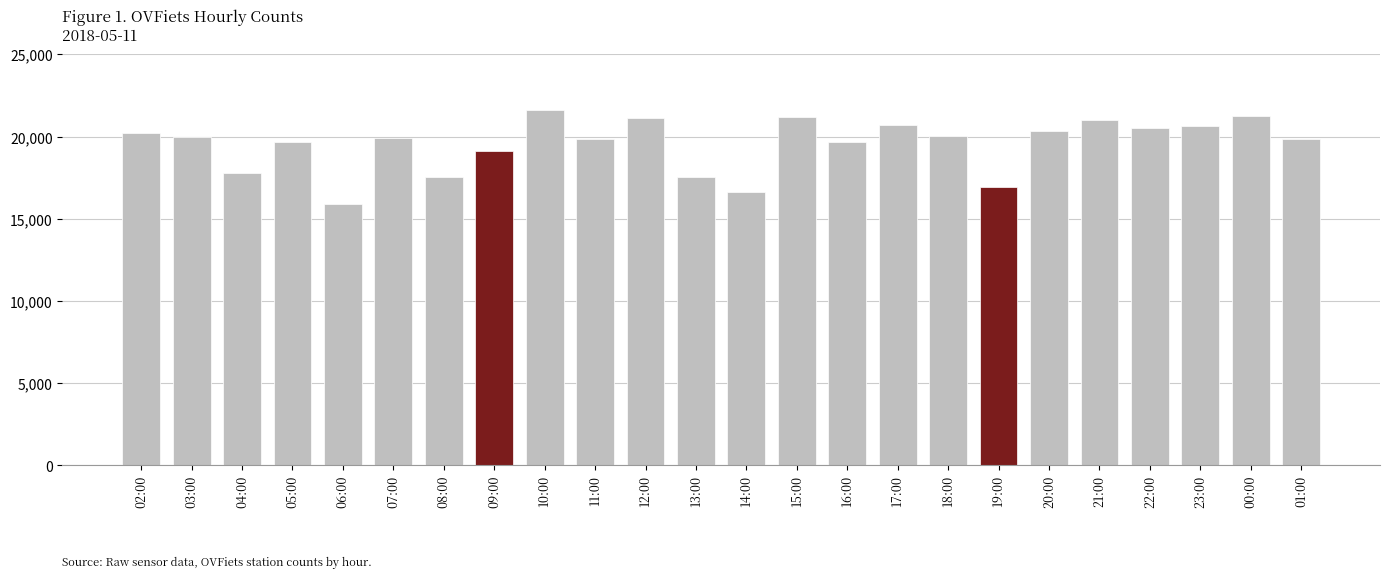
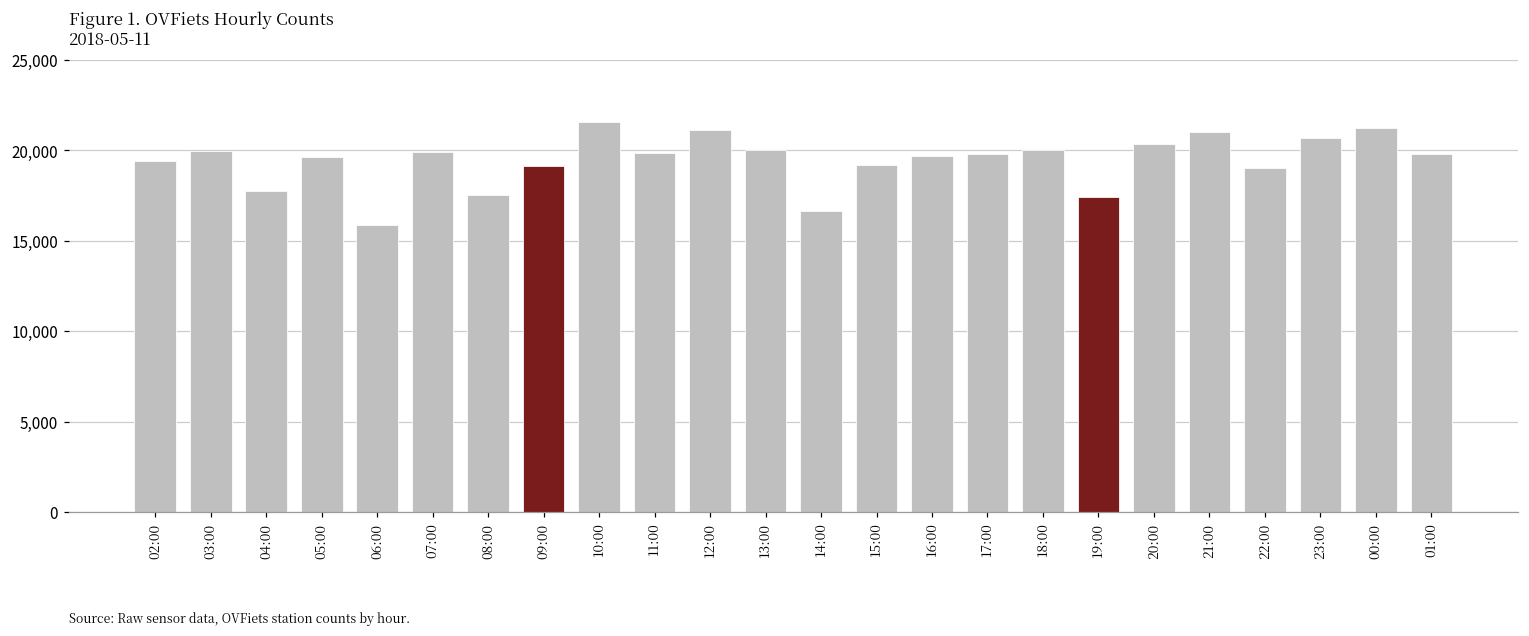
02:00: 20,200 -> 19,400
13:00: 17,600 -> 20,000
15:00: 21,200 -> 19,200
17:00: 20,700 -> 19,800
19:00: 16,900 -> 17,400
22:00: 20,500 -> 19,000
